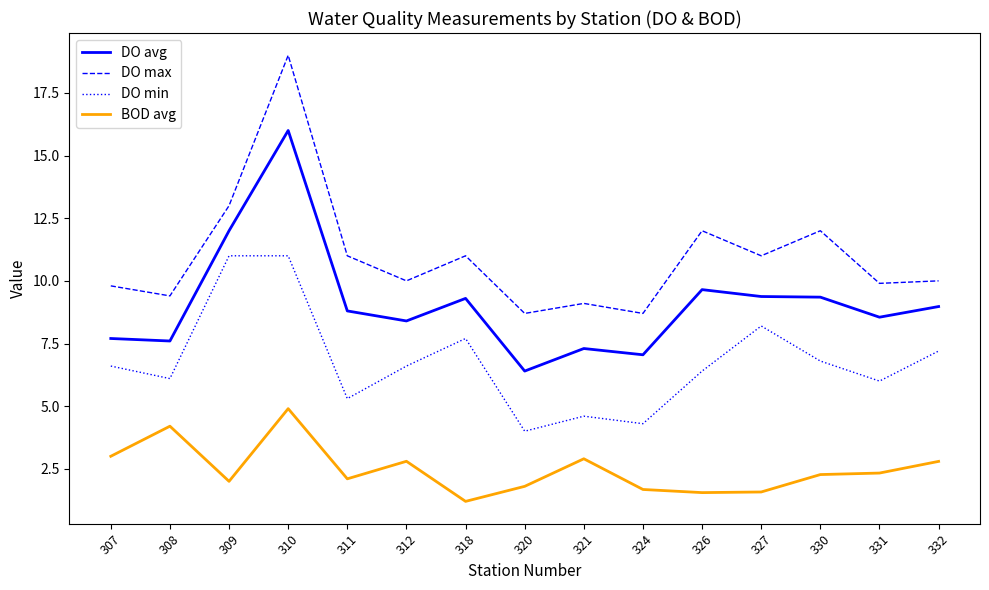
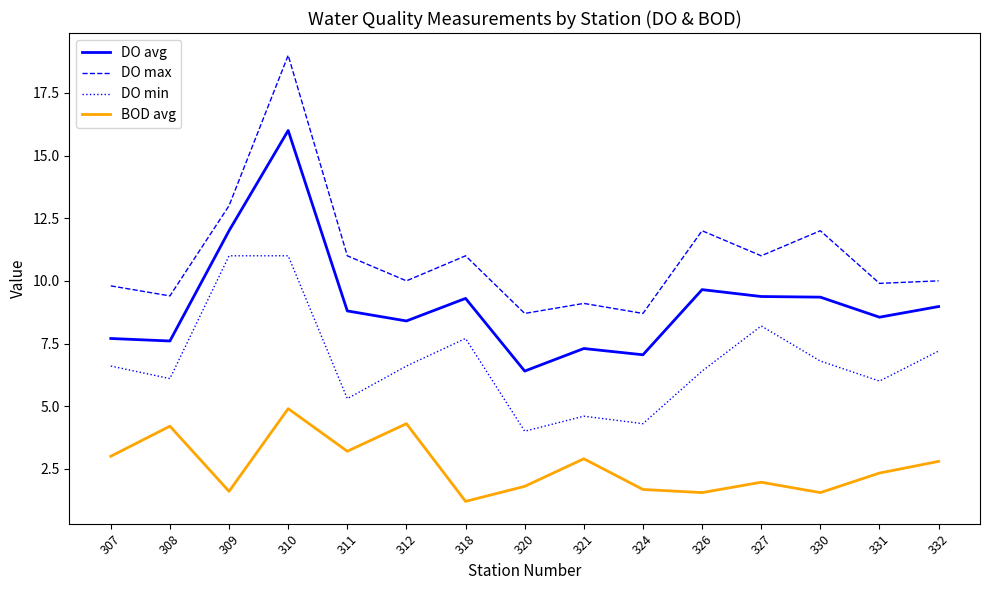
BOD avg, 309: 2.0 -> 1.6
BOD avg, 311: 2.1 -> 3.2
BOD avg, 312: 2.8 -> 4.3
BOD avg, 327: 1.6 -> 2.0
BOD avg, 330: 2.3 -> 1.6
